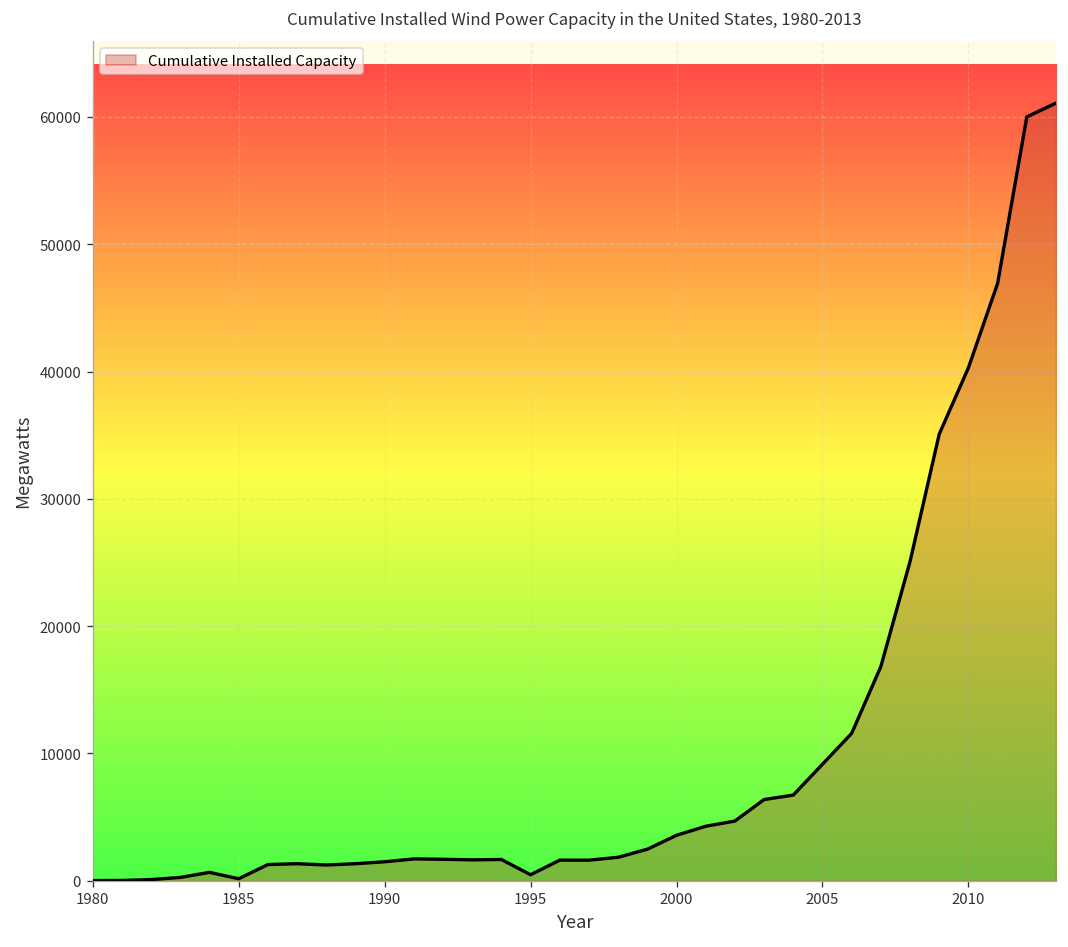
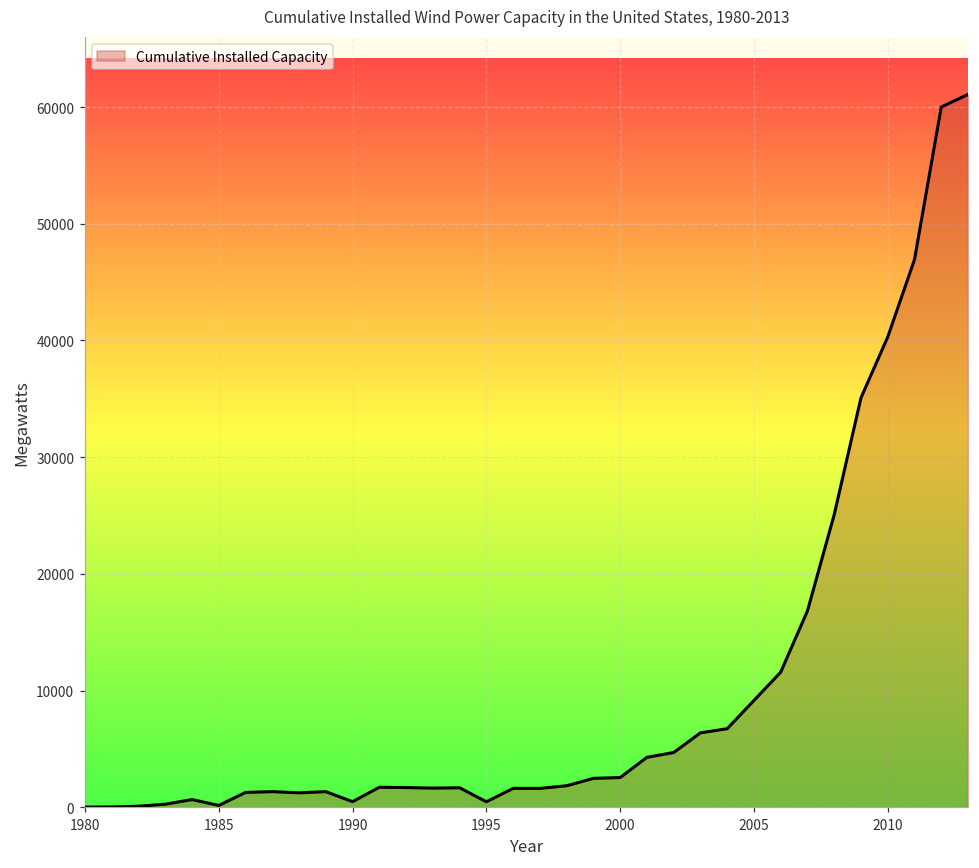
1990: 1500 -> 500
2000: 3600 -> 2500
